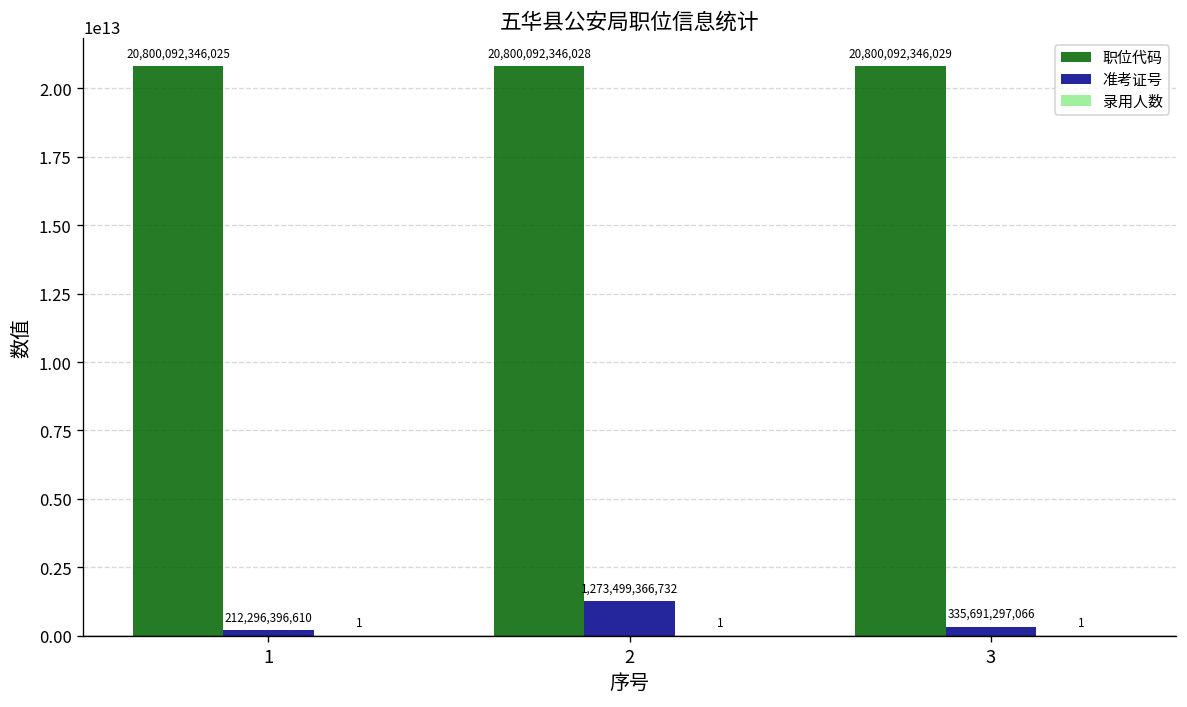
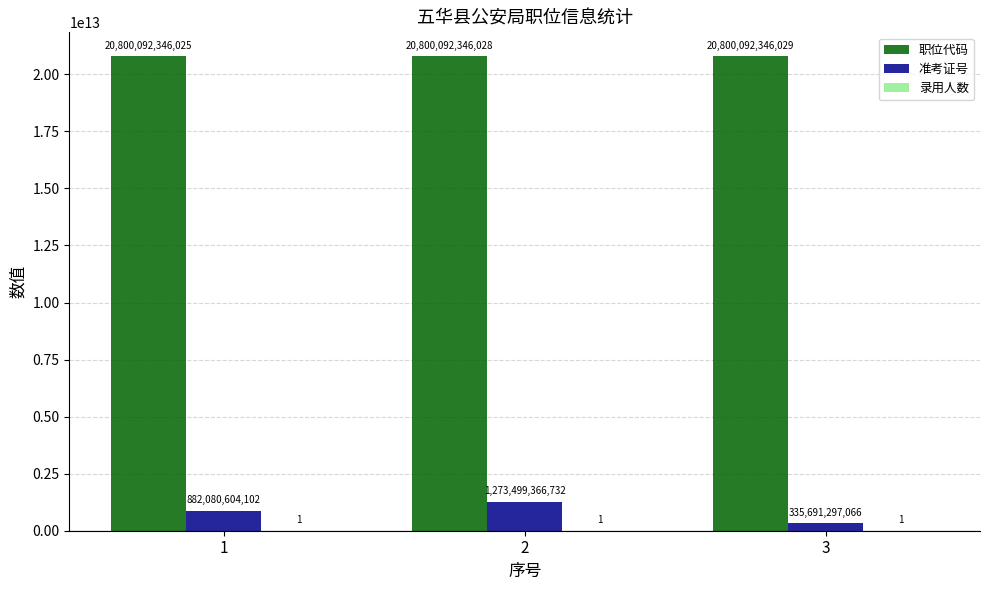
准考证号, 1: 212,296,396,610 -> 882,080,604,102
